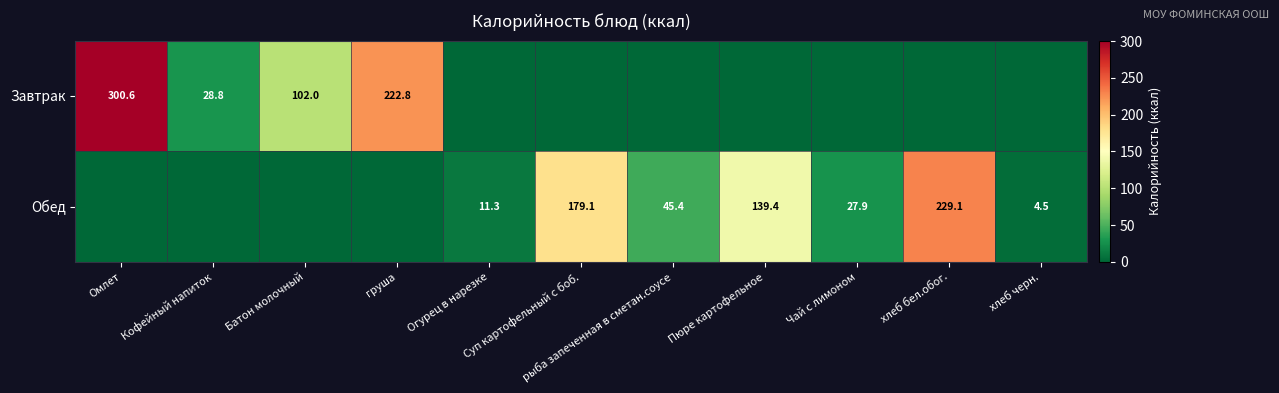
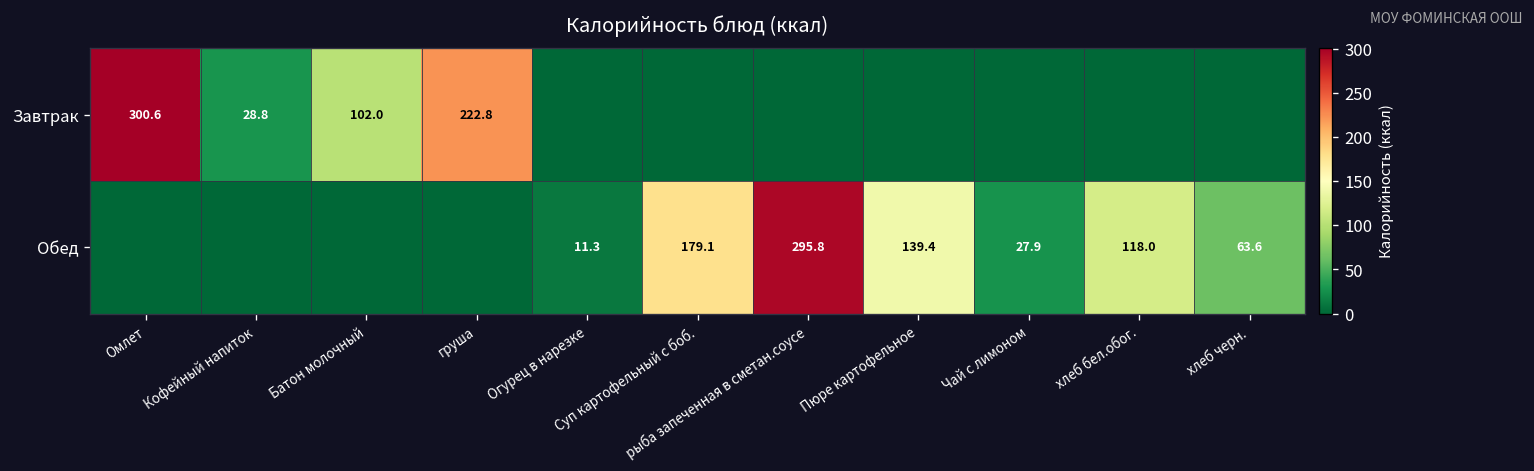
Обед, рыба запеченная в сметан.соусе: 45.4 -> 295.8
Обед, хлеб бел.обог.: 229.1 -> 118.0
Обед, хлеб черн.: 4.5 -> 63.6
